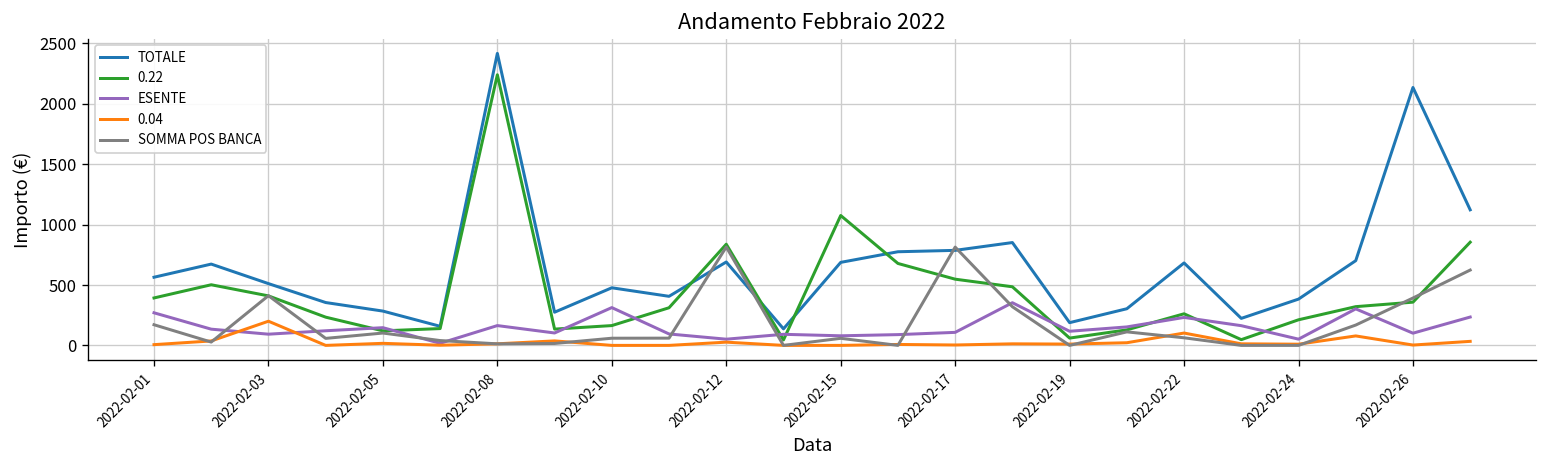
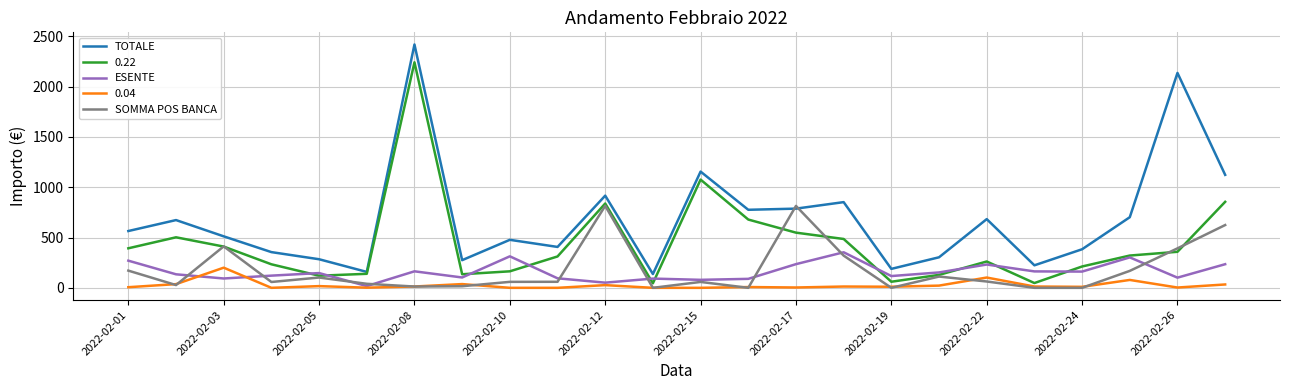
TOTALE, 2022-02-12: 690 -> 920
TOTALE, 2022-02-15: 690 -> 1150
ESENTE, 2022-02-17: 110 -> 240
ESENTE, 2022-02-24: 50 -> 160
